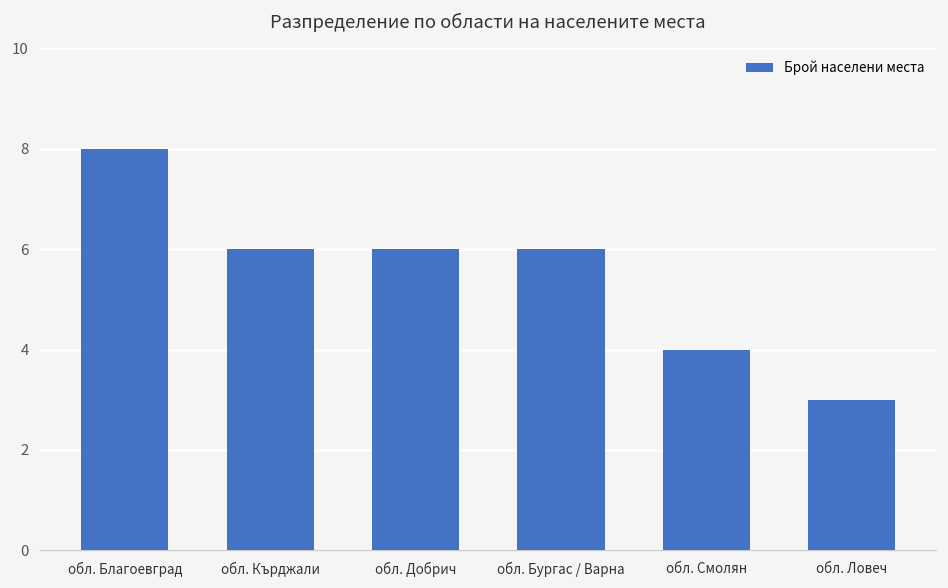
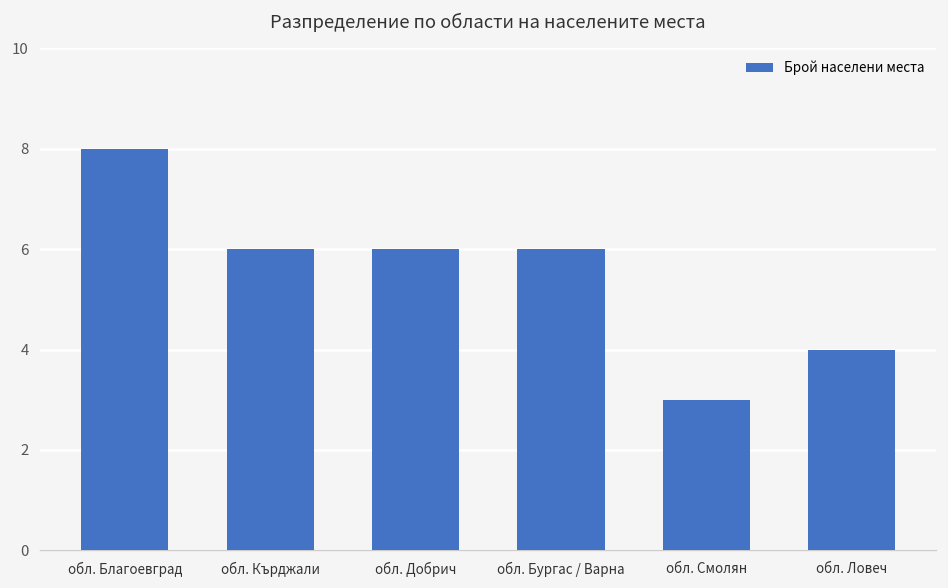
обл. Смолян: 4 -> 3
обл. Ловеч: 3 -> 4
